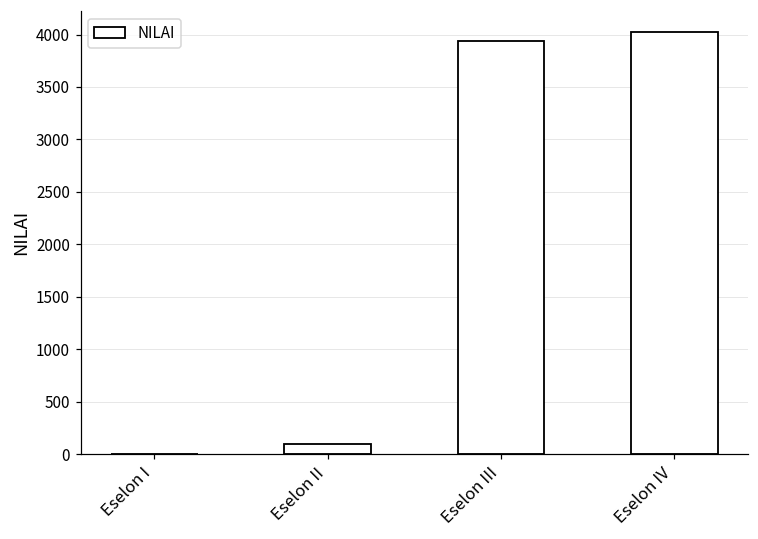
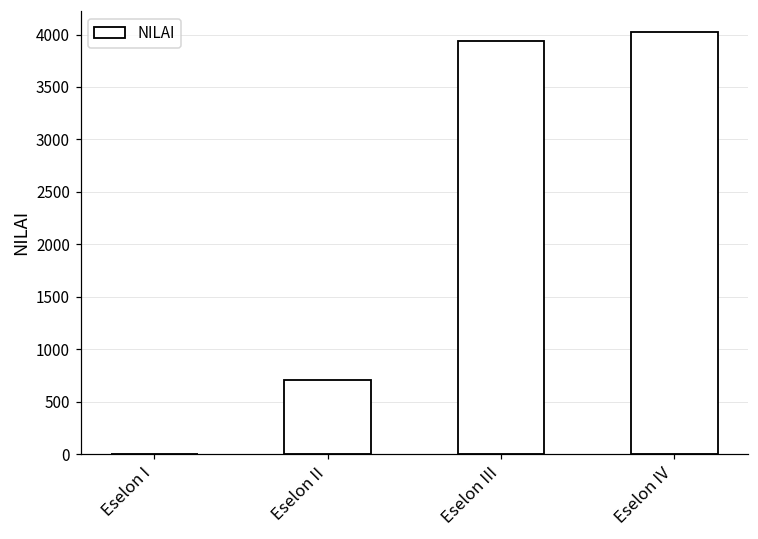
Eselon II: 100 -> 700
